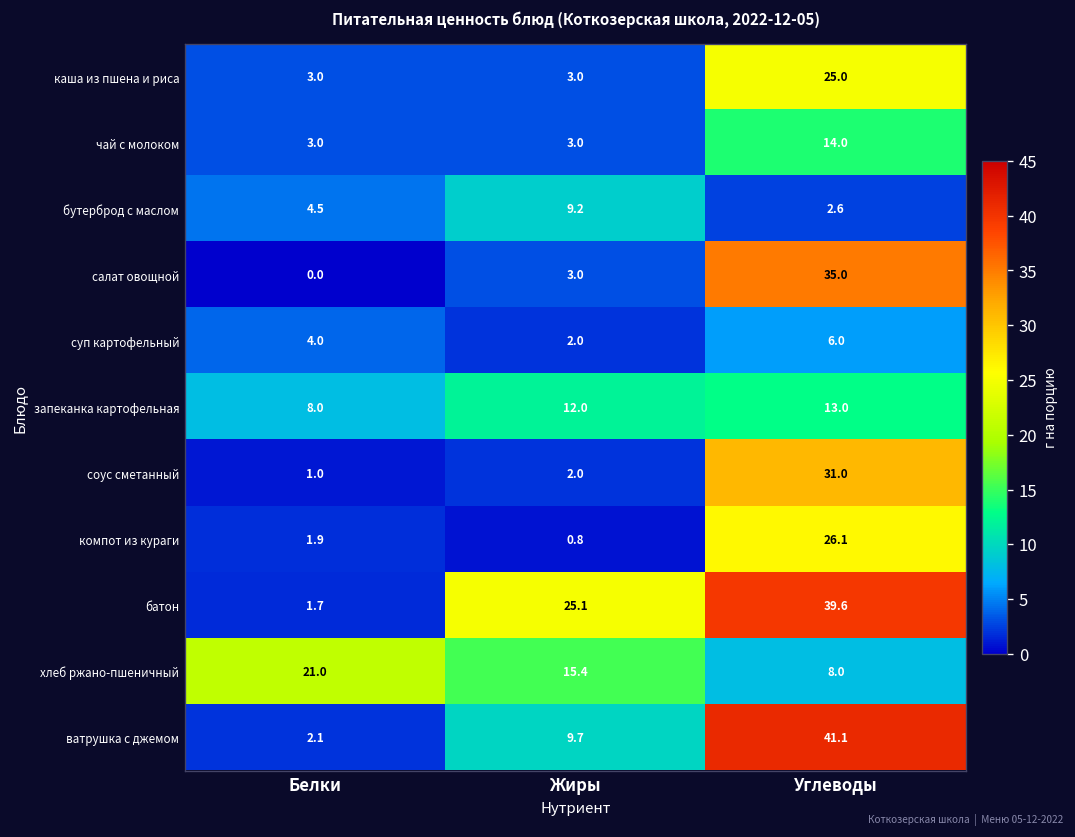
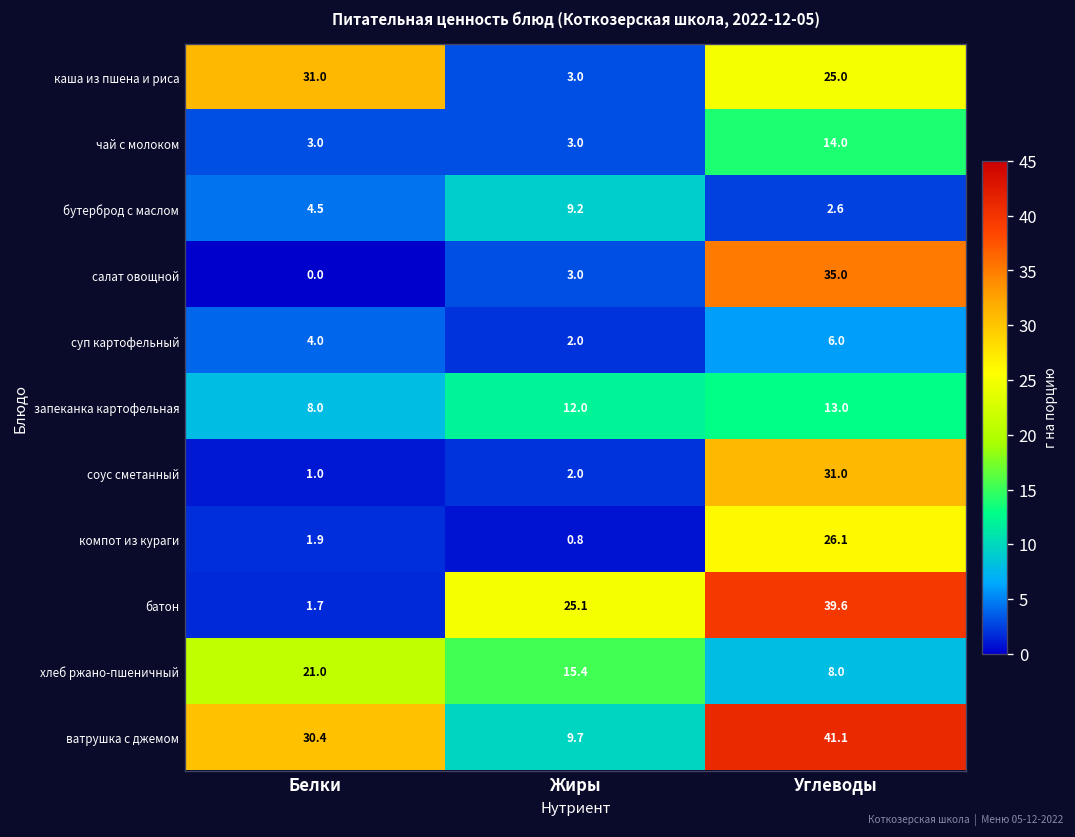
каша из пшена и риса, Белки: 3.0 -> 31.0
ватрушка с джемом, Белки: 2.1 -> 30.4
